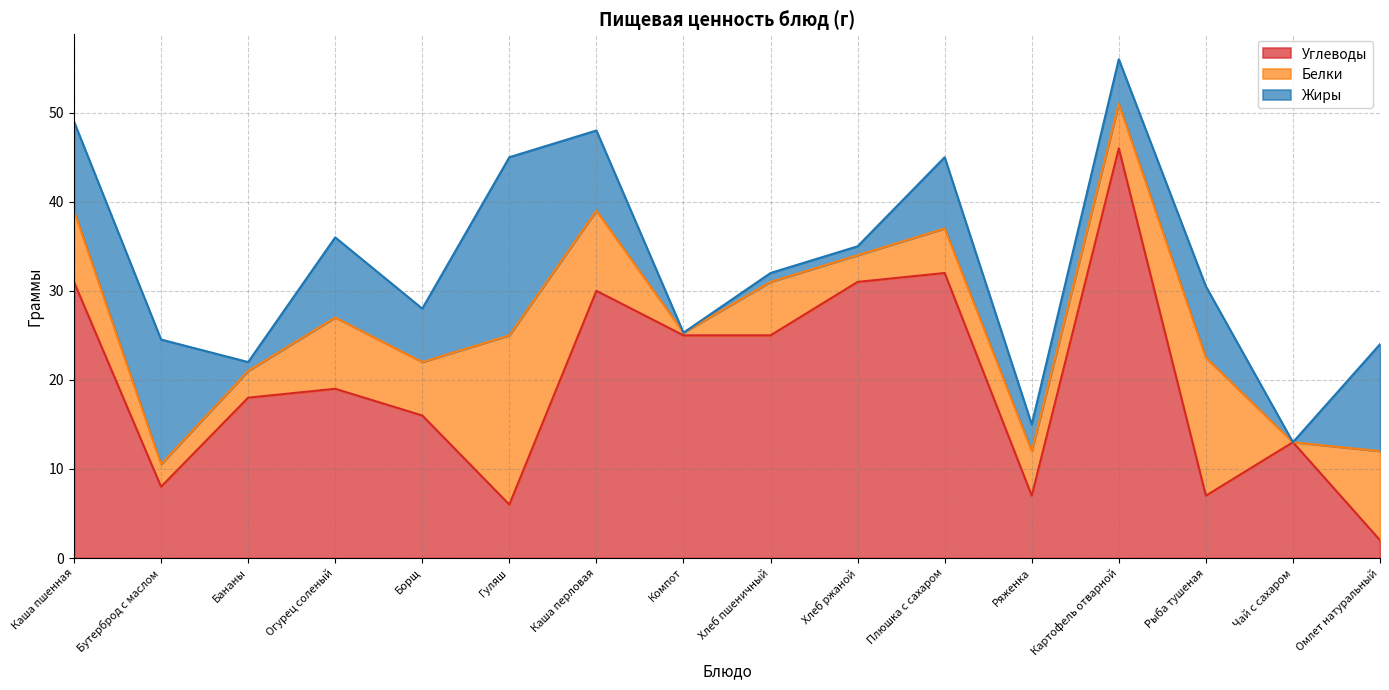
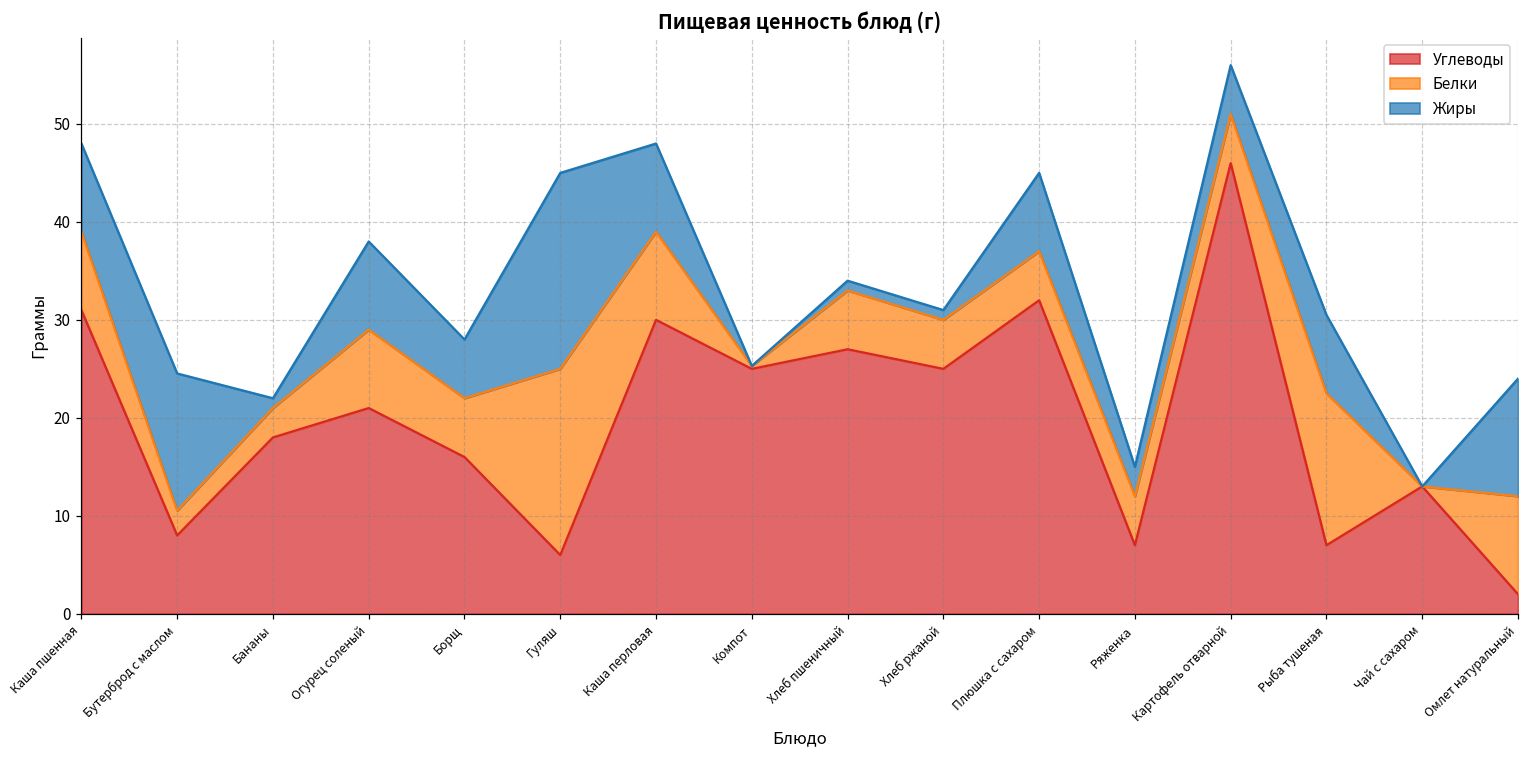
Жиры, Каша пшенная: 10 -> 9
Углеводы, Огурец соленый: 19 -> 21
Углеводы, Хлеб пшеничный: 25 -> 27
Углеводы, Хлеб ржаной: 31 -> 25
Белки, Хлеб ржаной: 3 -> 5
